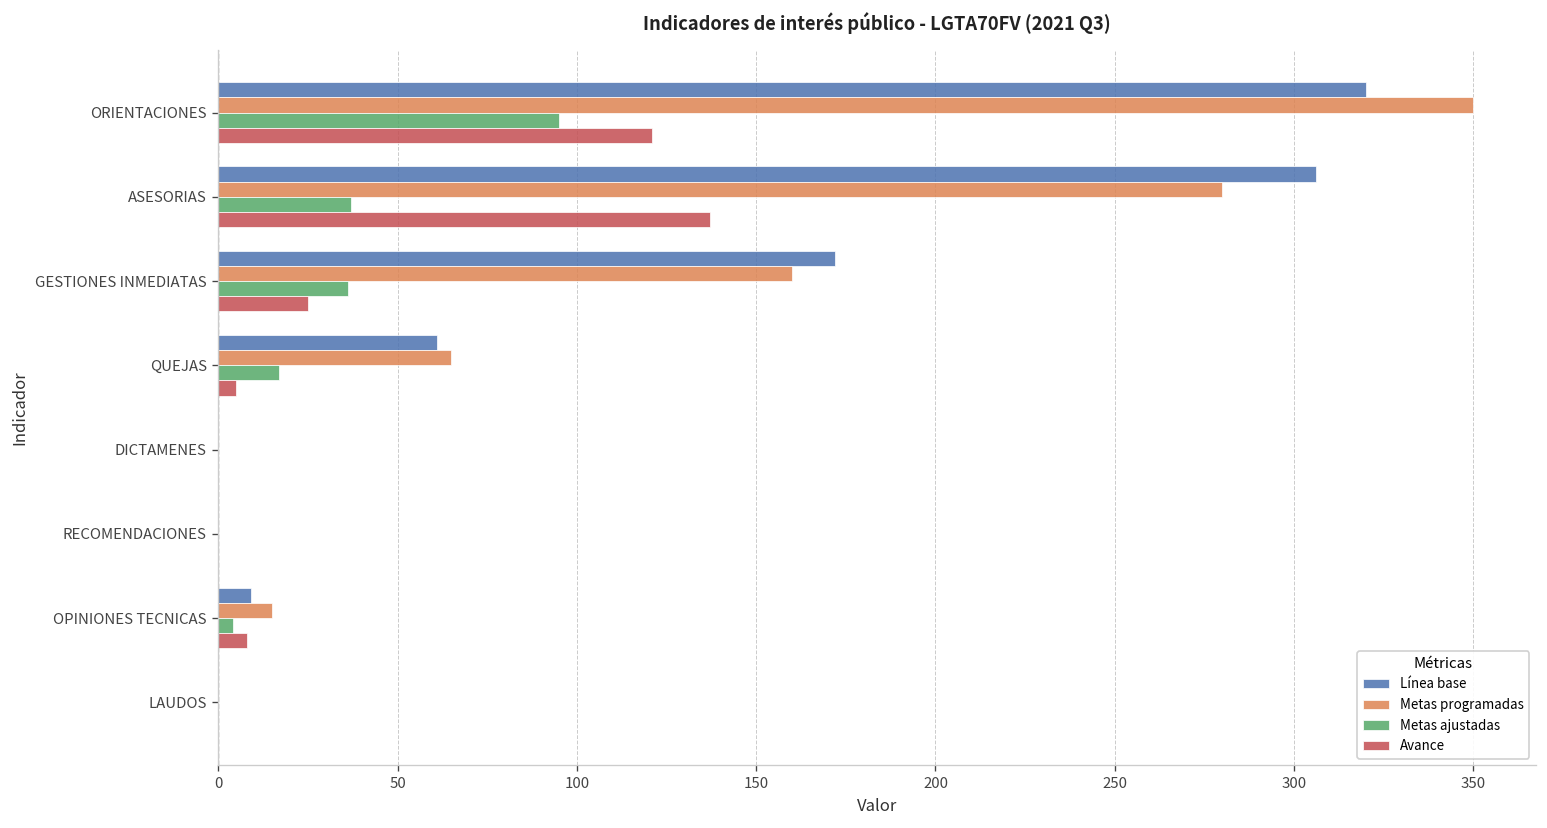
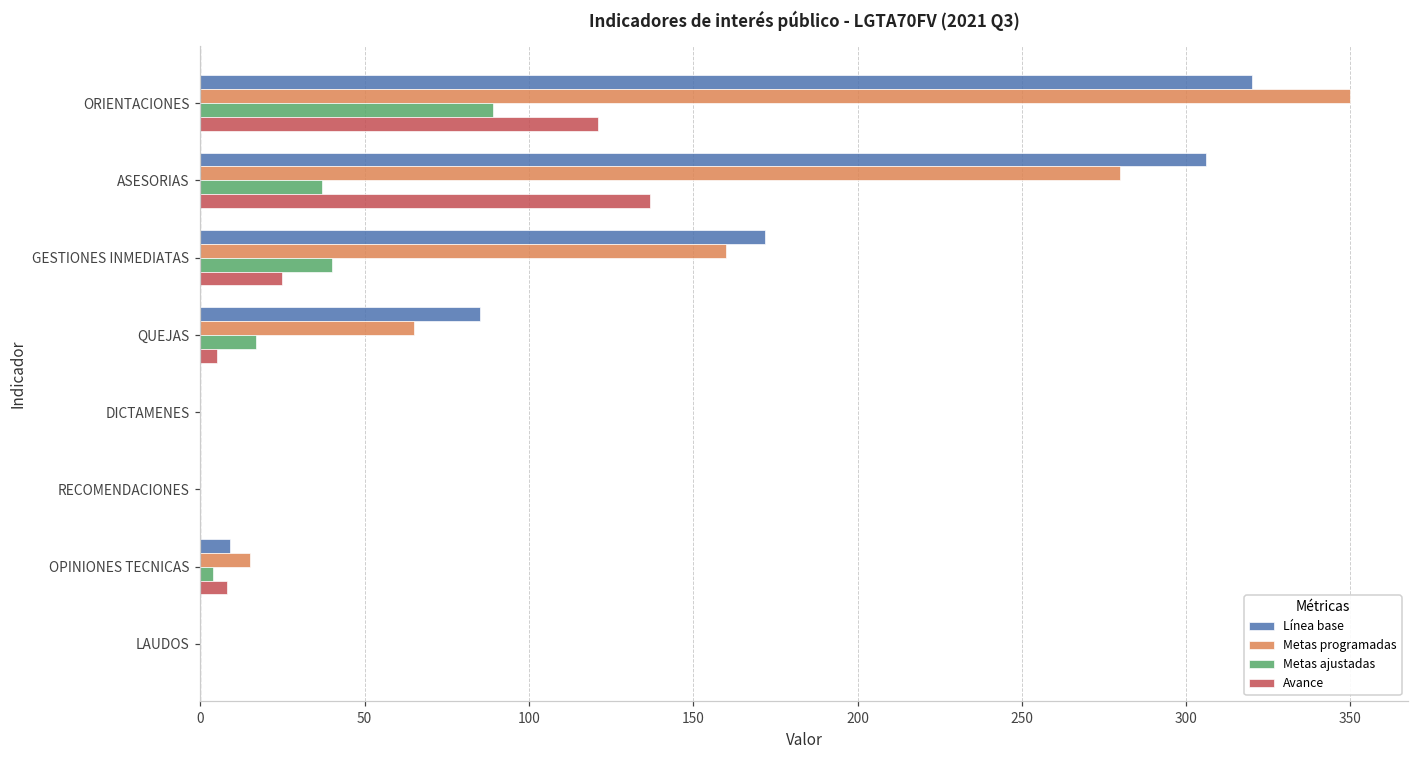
Metas ajustadas, ORIENTACIONES: 95 -> 89
Metas ajustadas, GESTIONES INMEDIATAS: 36 -> 40
Línea base, QUEJAS: 61 -> 85
